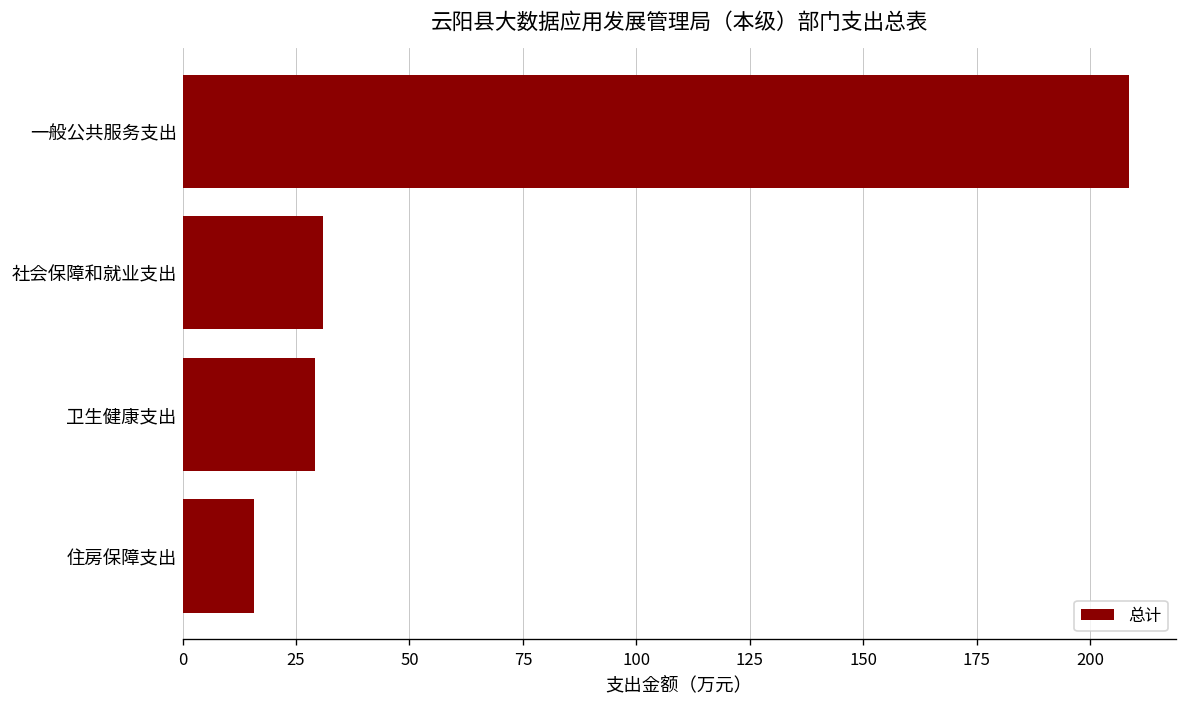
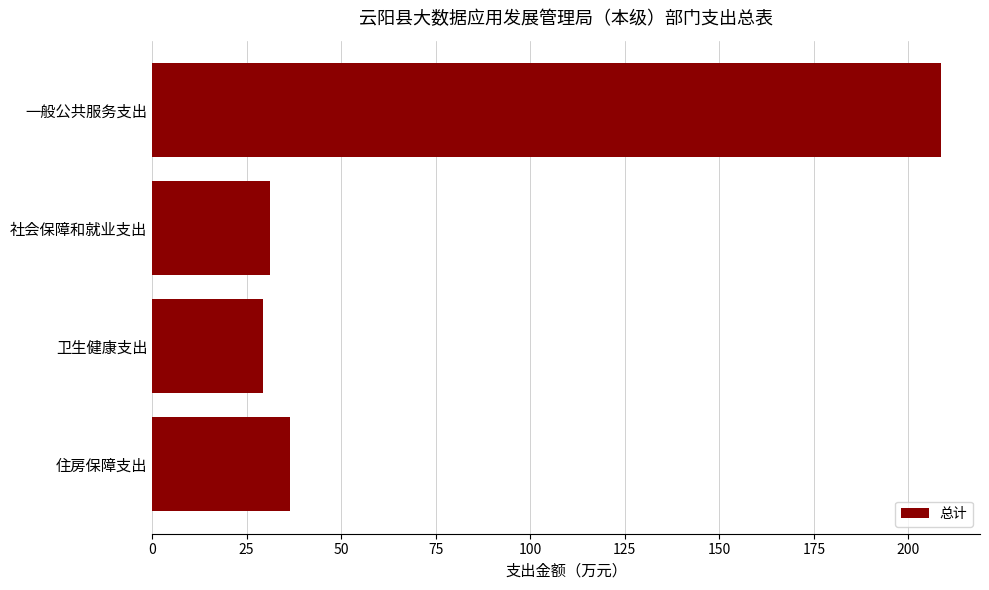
住房保障支出: 16 -> 36
